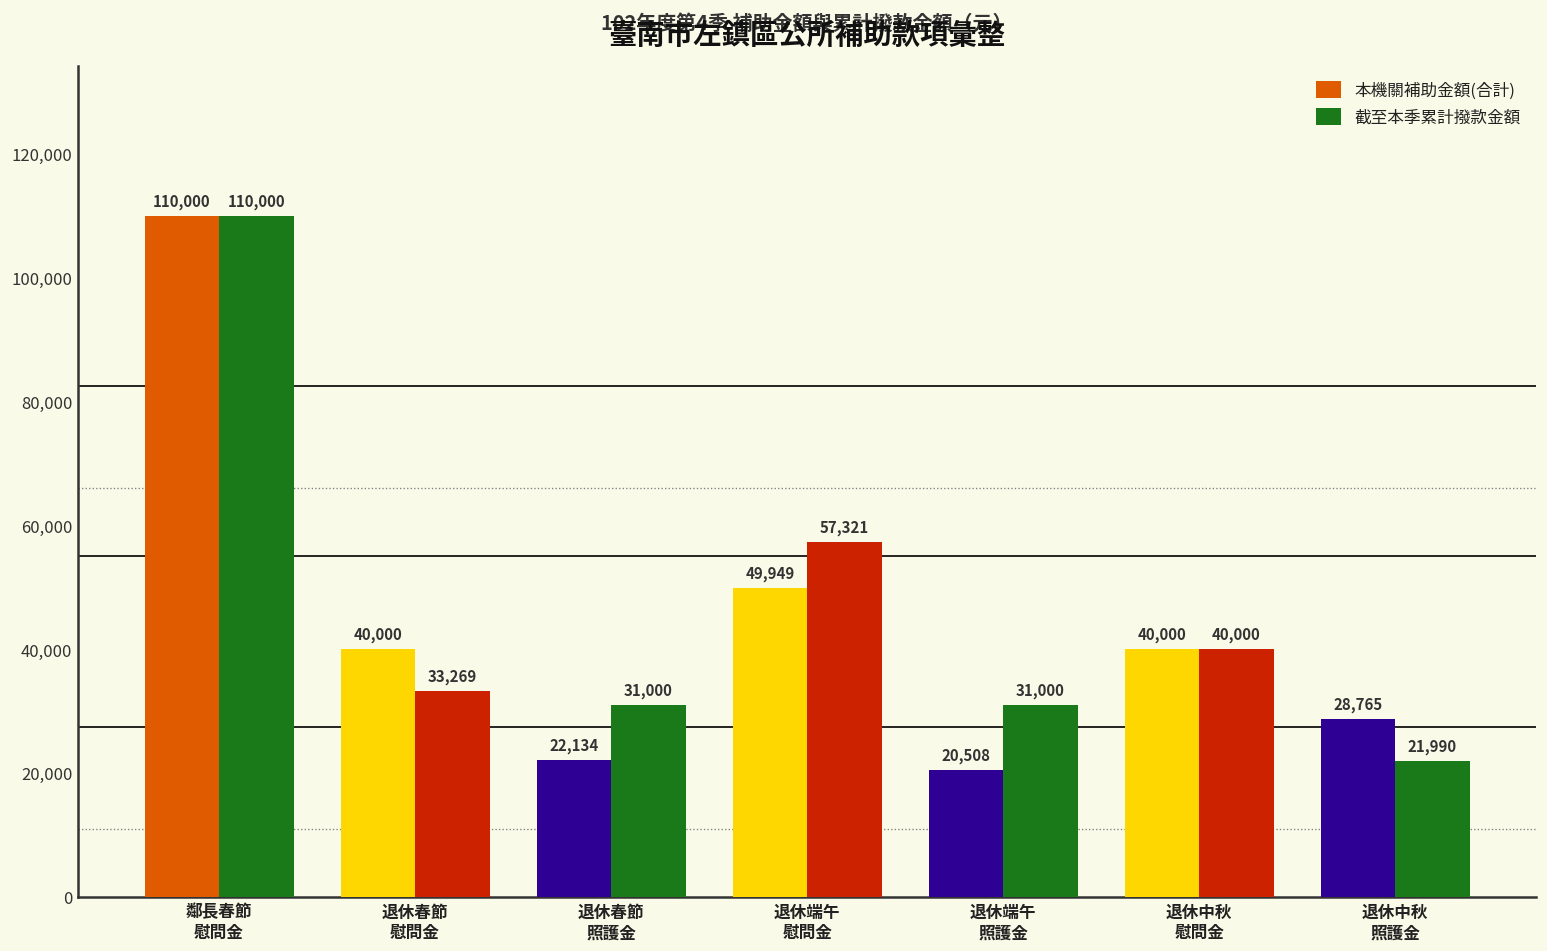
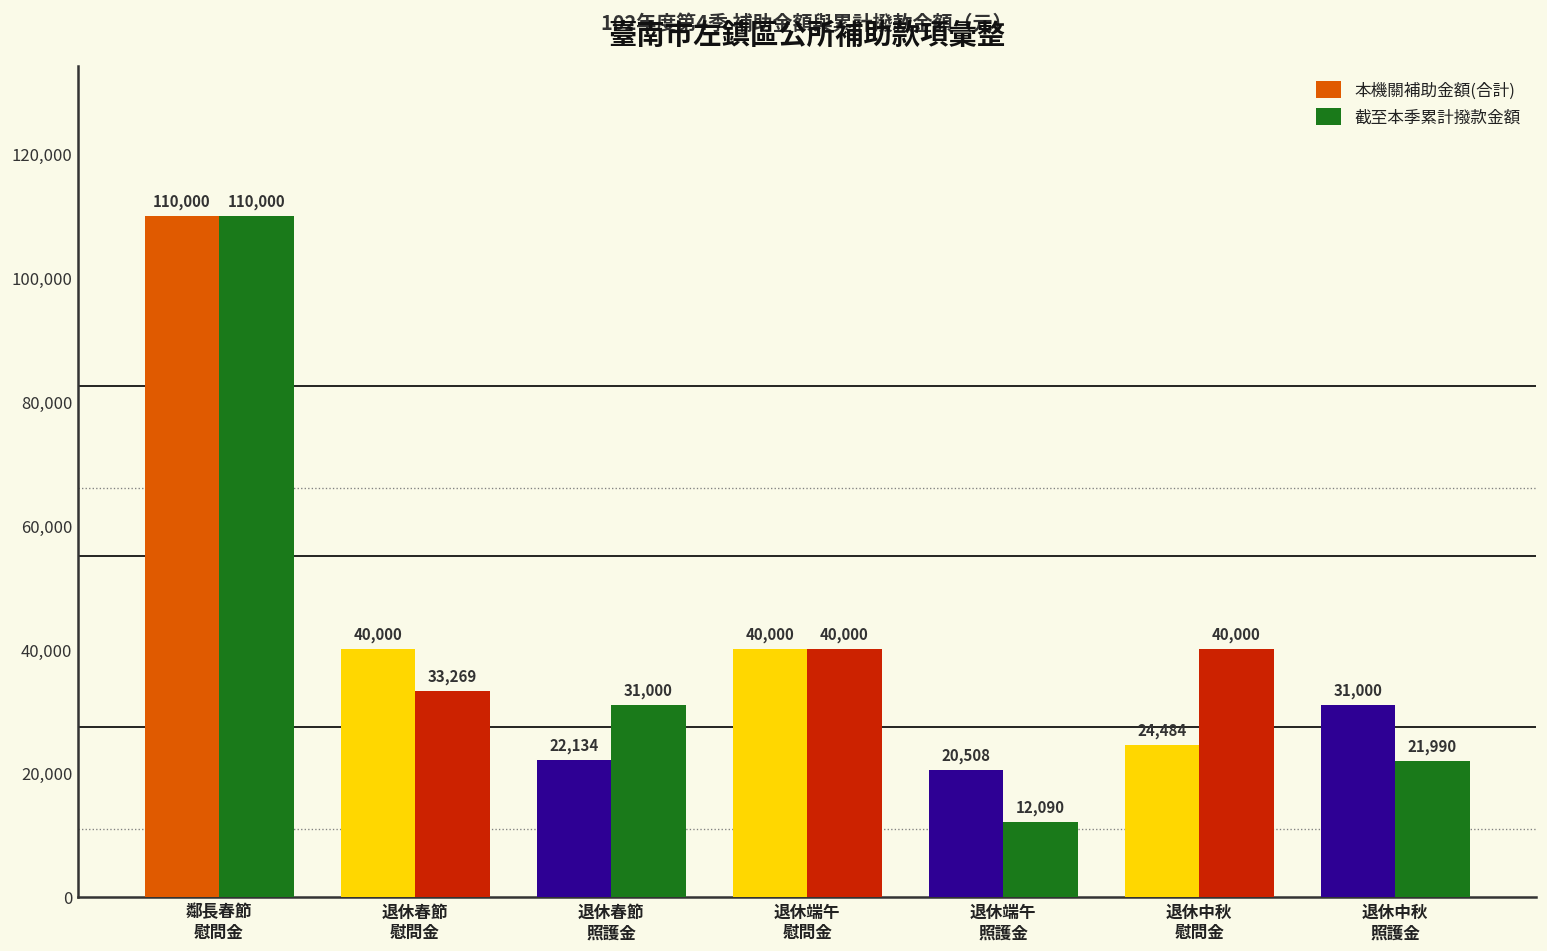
本機關補助金額(合計), 退休端午 慰問金: 49,949 -> 40,000
截至本季累計撥款金額, 退休端午 慰問金: 57,321 -> 40,000
截至本季累計撥款金額, 退休端午 照護金: 31,000 -> 12,090
本機關補助金額(合計), 退休中秋 慰問金: 40,000 -> 24,484
本機關補助金額(合計), 退休中秋 照護金: 28,765 -> 31,000
